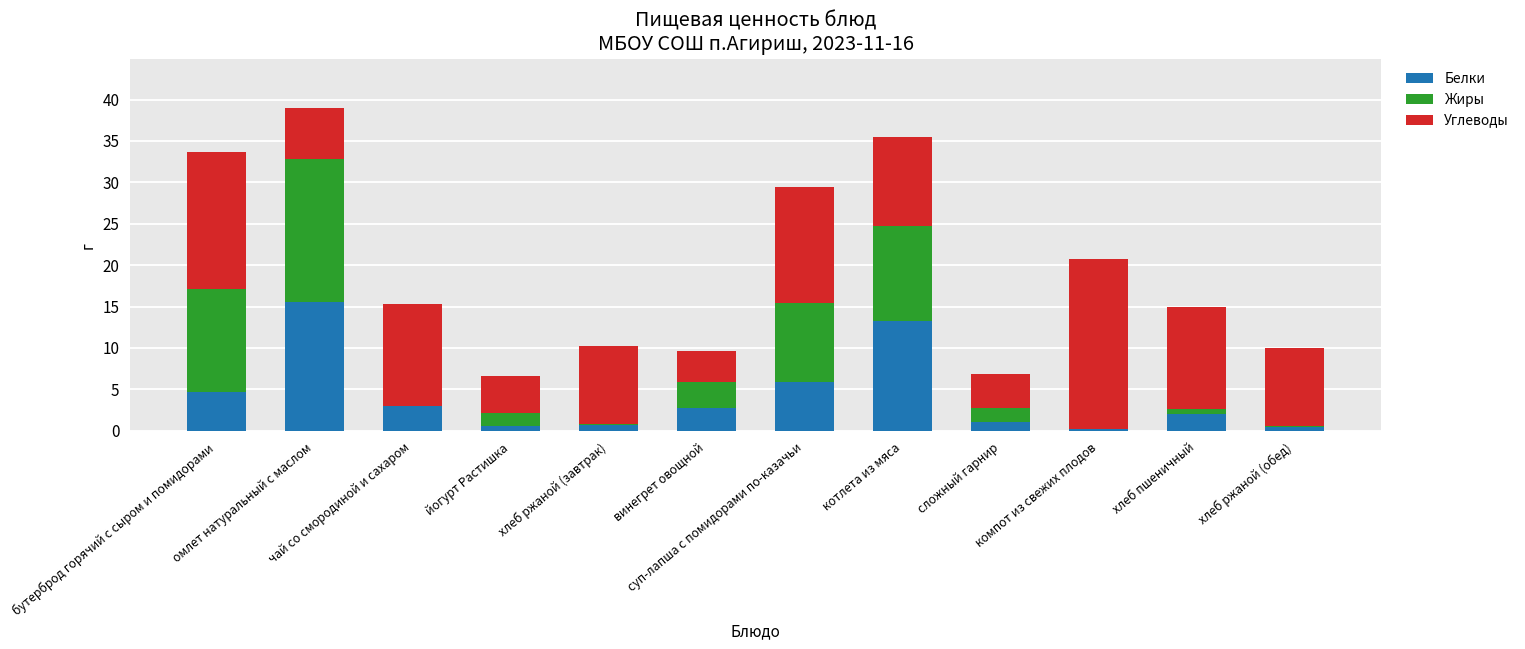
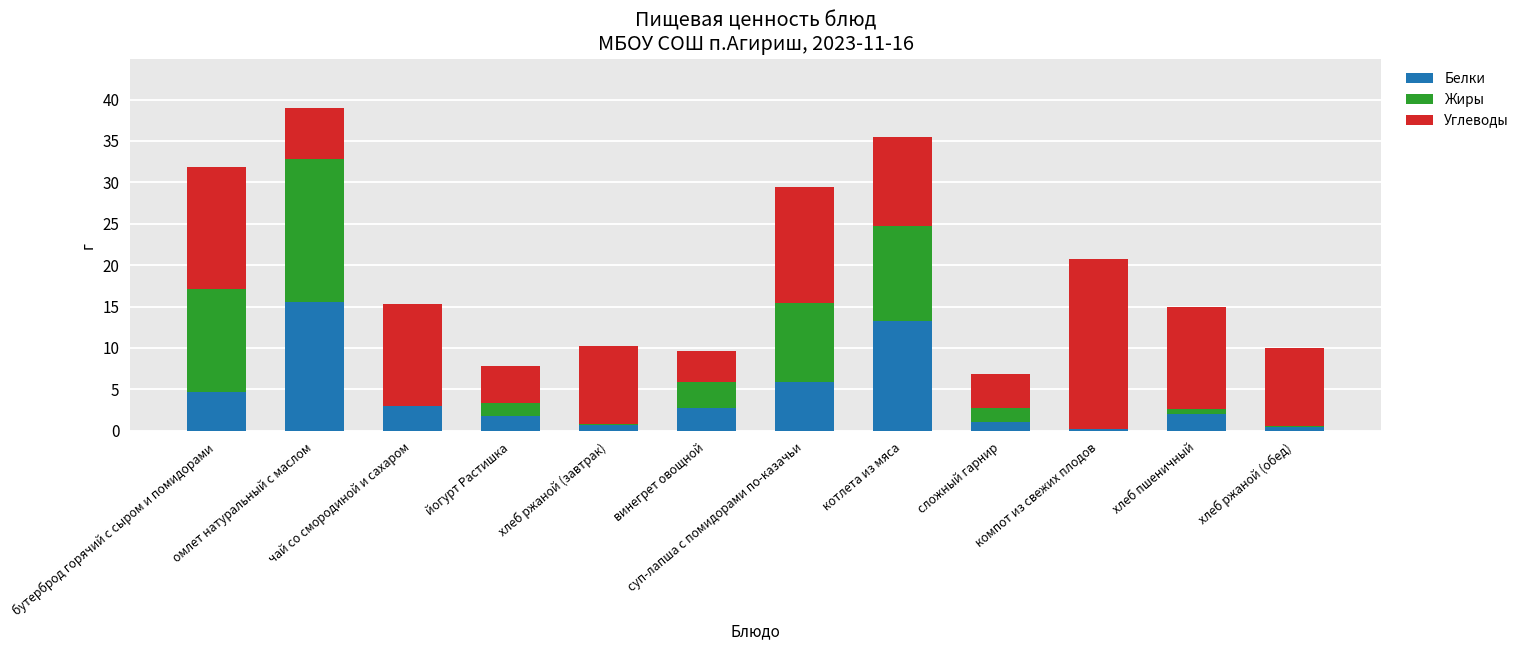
Углеводы, бутерброд горячий с сыром и помидорами: 17 -> 15
Белки, йогурт Растишка: 1 -> 2
